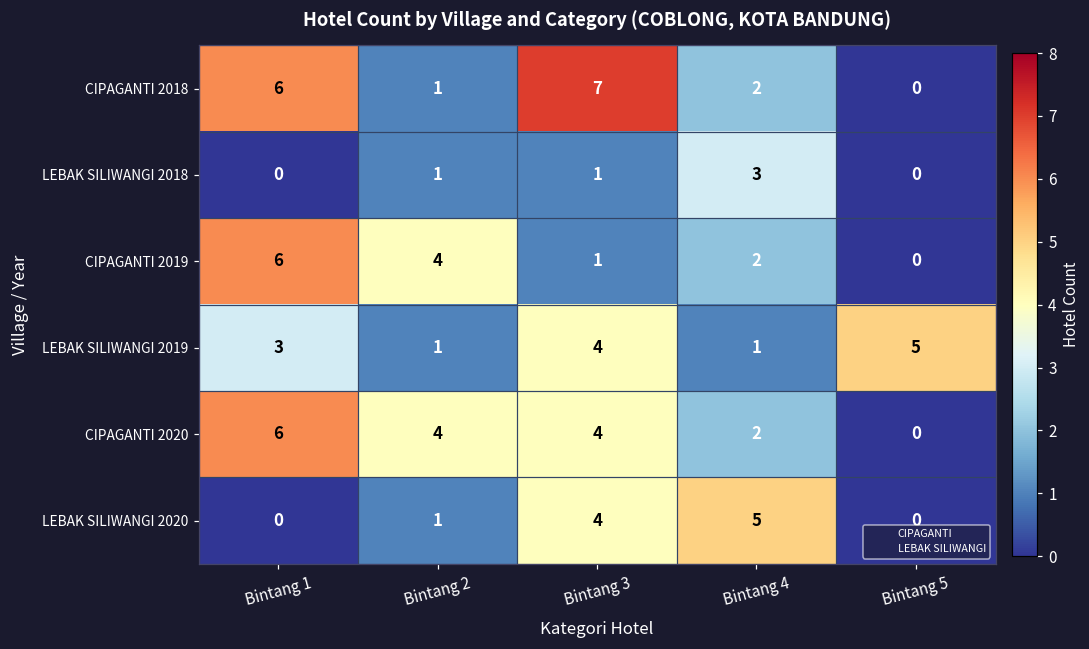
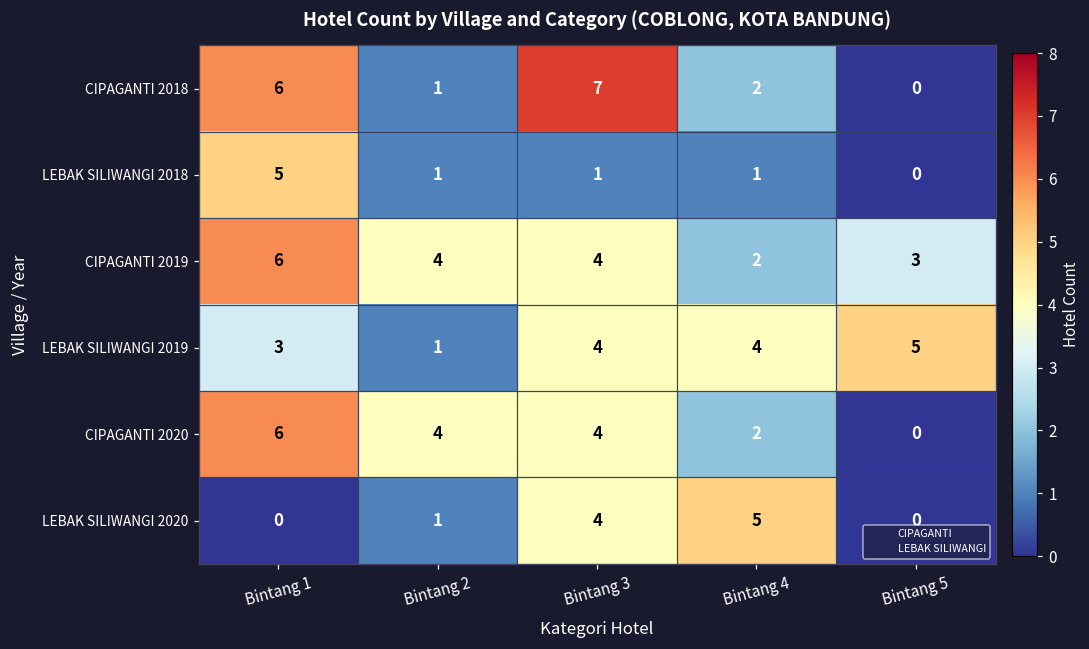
LEBAK SILIWANGI 2018, Bintang 1: 0 -> 5
LEBAK SILIWANGI 2018, Bintang 4: 3 -> 1
CIPAGANTI 2019, Bintang 3: 1 -> 4
CIPAGANTI 2019, Bintang 5: 0 -> 3
LEBAK SILIWANGI 2019, Bintang 4: 1 -> 4
